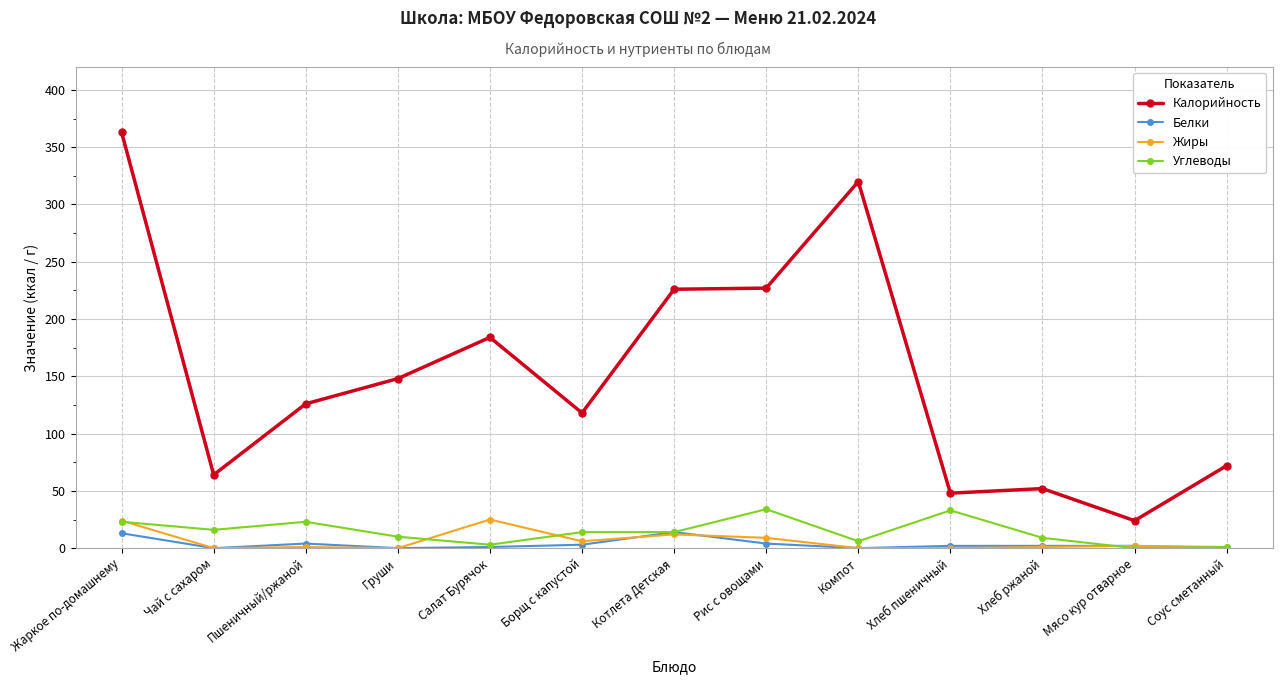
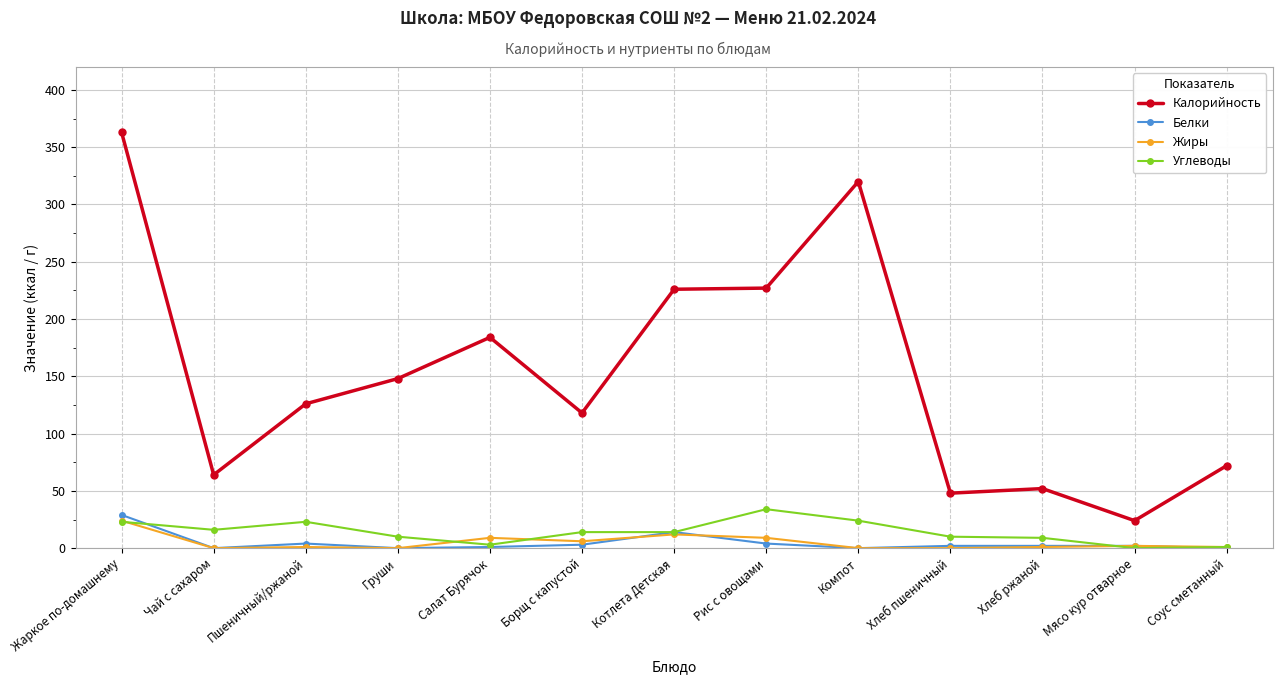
Белки, Жаркое по-домашнему: 13 -> 29
Жиры, Салат Бурячок: 25 -> 9
Углеводы, Компот: 6 -> 24
Углеводы, Хлеб пшеничный: 33 -> 10
